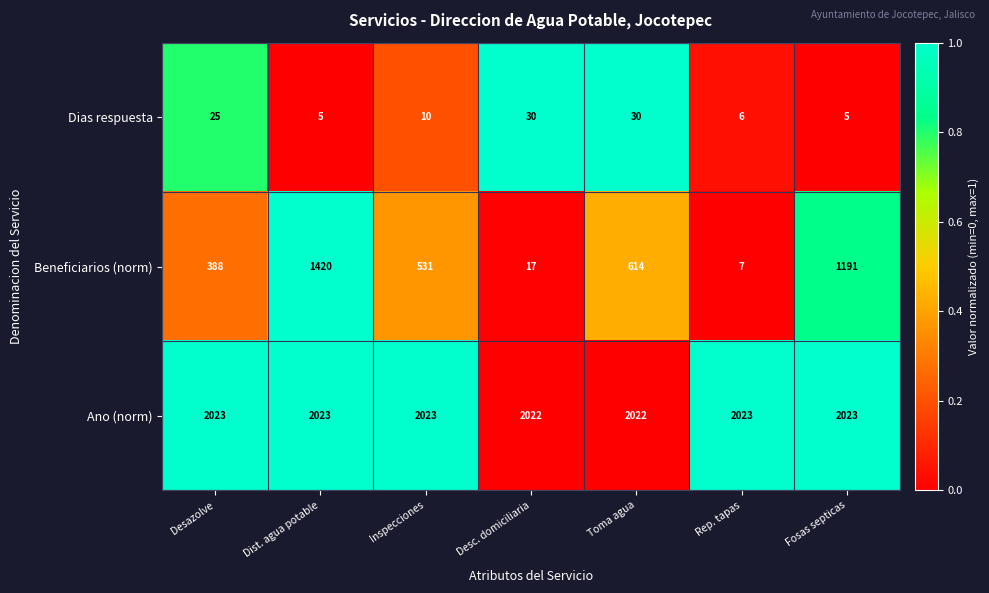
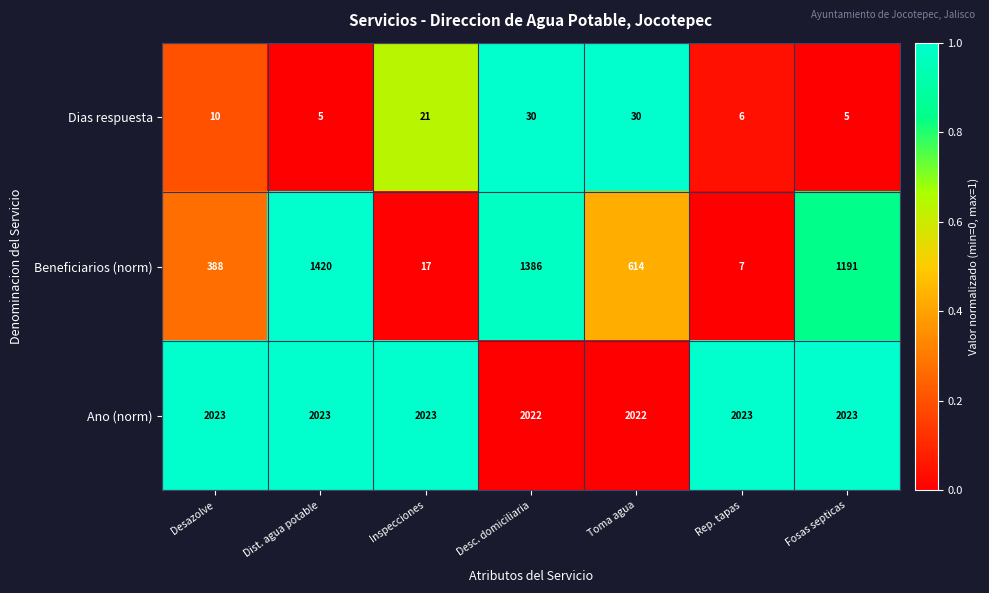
Dias respuesta, Desazolve: 25 -> 10
Dias respuesta, Inspecciones: 10 -> 21
Beneficiarios (norm), Inspecciones: 531 -> 17
Beneficiarios (norm), Desc. domiciliaria: 17 -> 1386
